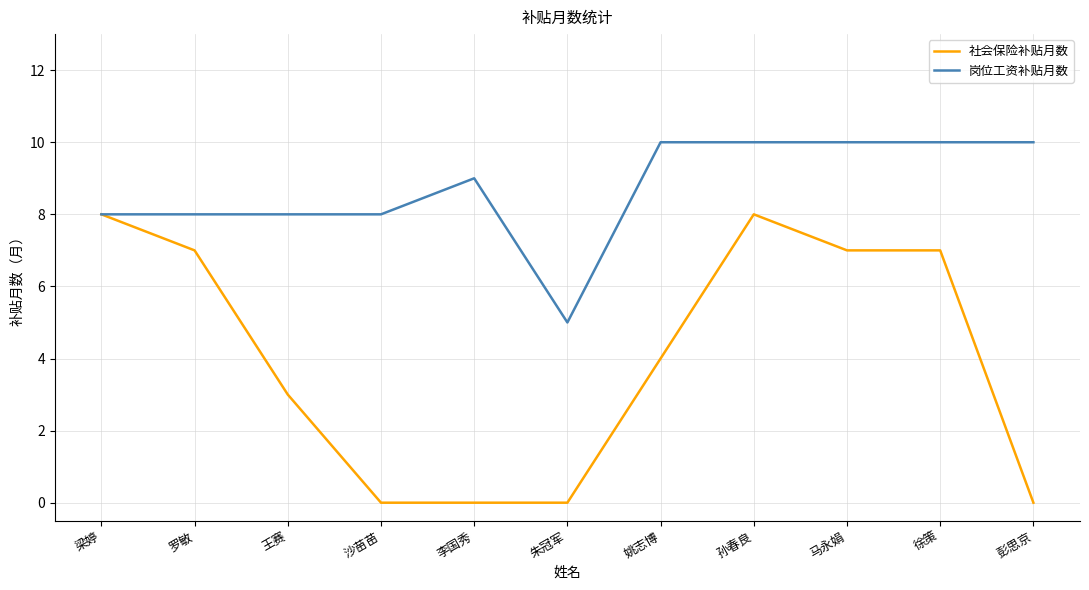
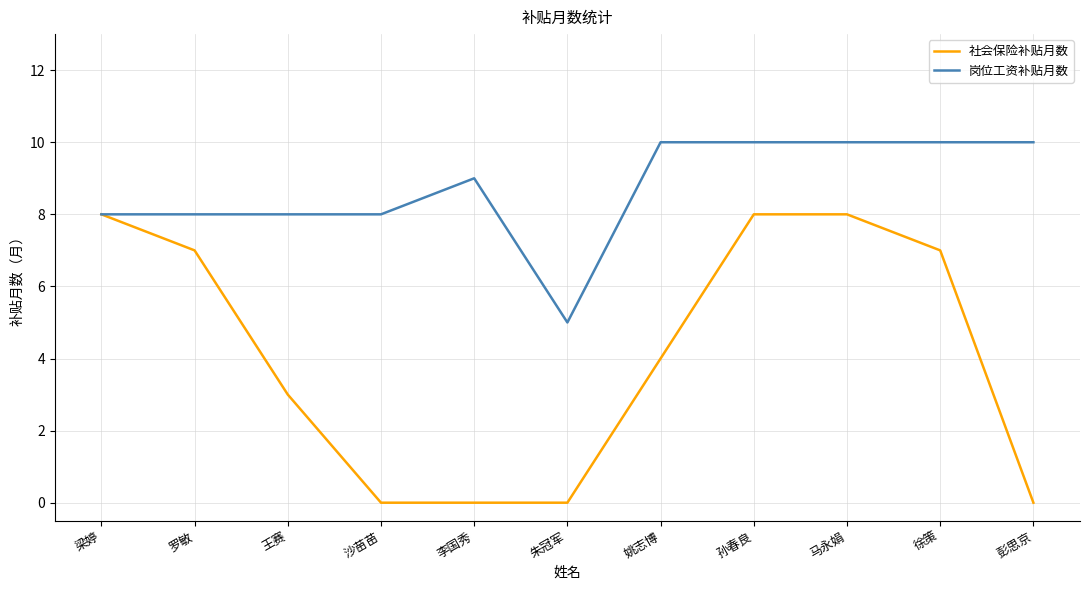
社会保险补贴月数, 马永娟: 7 -> 8
